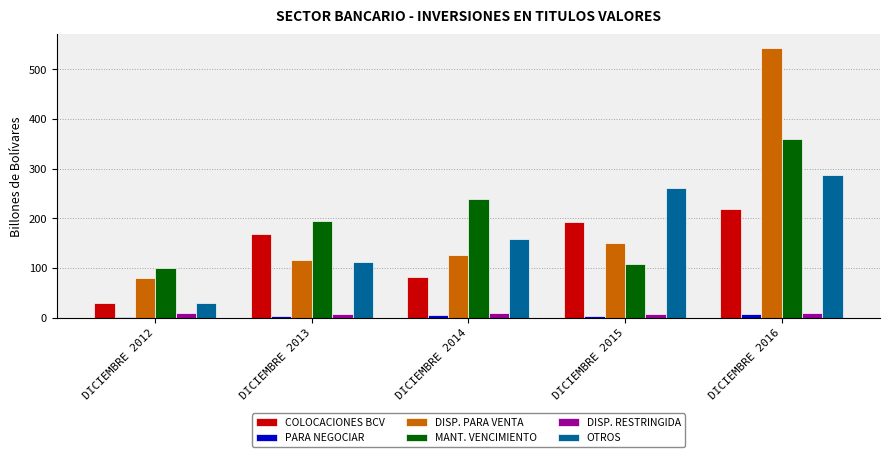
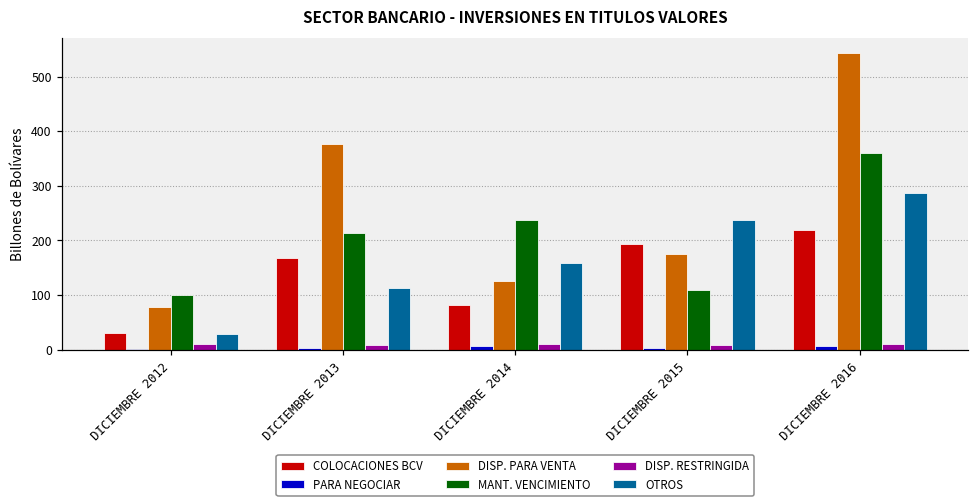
DISP. PARA VENTA, DICIEMBRE 2013: 120 -> 380
MANT. VENCIMIENTO, DICIEMBRE 2013: 190 -> 210
DISP. PARA VENTA, DICIEMBRE 2015: 150 -> 170
OTROS, DICIEMBRE 2015: 260 -> 240
